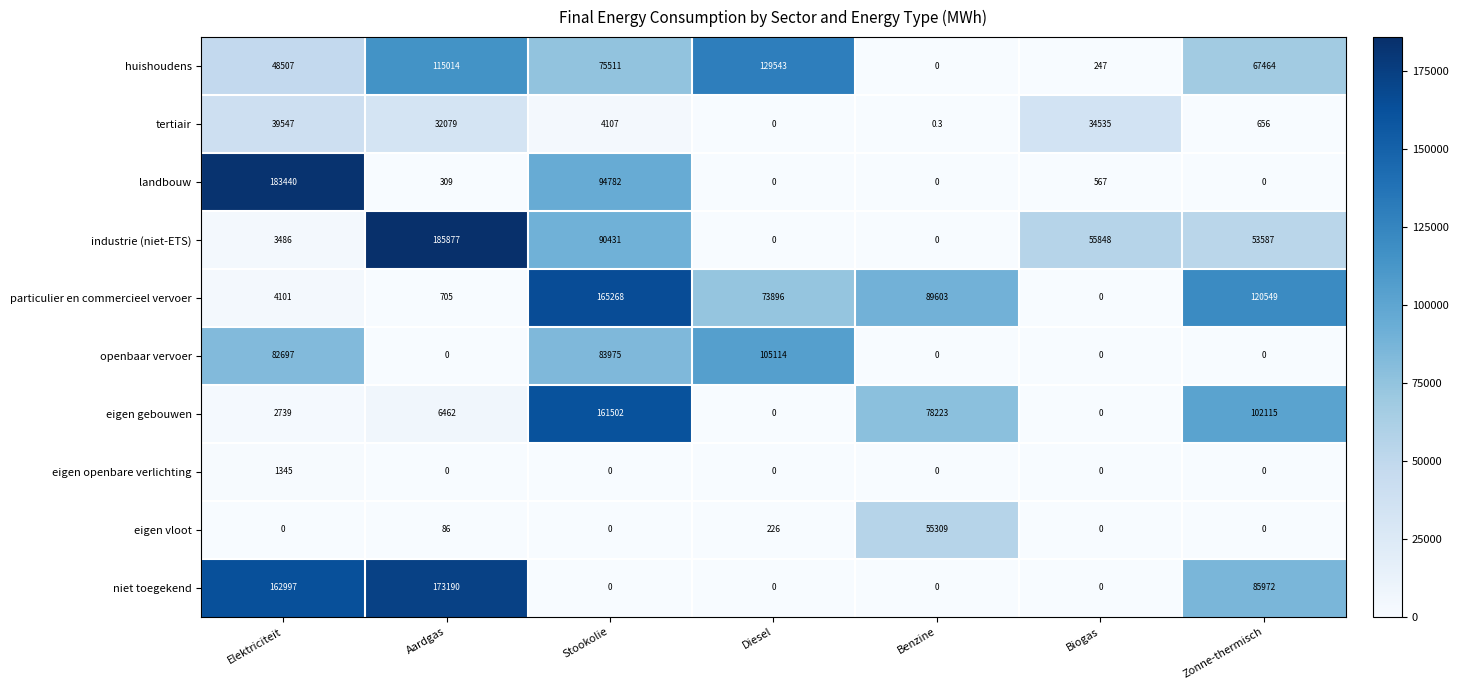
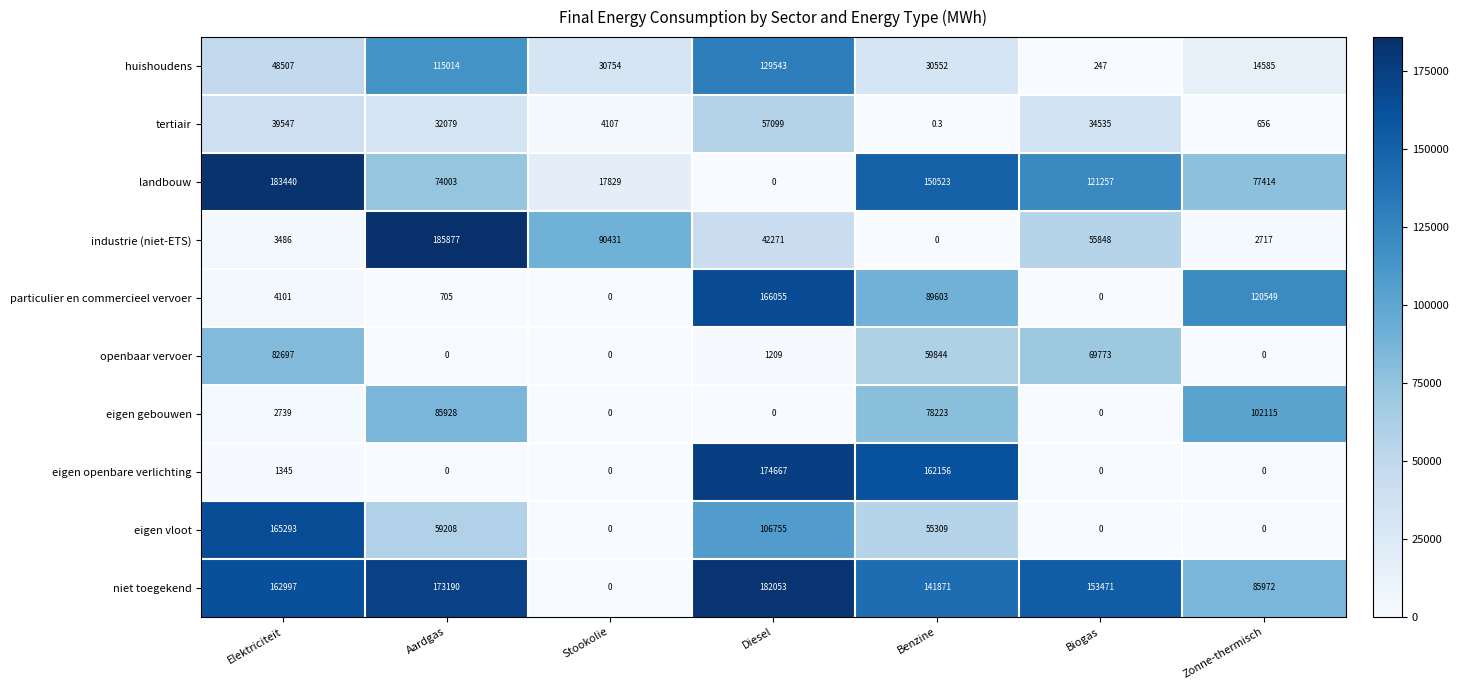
huishoudens, Stookolie: 75511 -> 30754
huishoudens, Benzine: 0 -> 30552
huishoudens, Zonne-thermisch: 67464 -> 14585
tertiair, Diesel: 0 -> 57099
landbouw, Aardgas: 309 -> 74003
landbouw, Stookolie: 94782 -> 17829
landbouw, Benzine: 0 -> 150523
landbouw, Biogas: 567 -> 121257
landbouw, Zonne-thermisch: 0 -> 77414
industrie (niet-ETS), Diesel: 0 -> 42271
industrie (niet-ETS), Zonne-thermisch: 53587 -> 2717
particulier en commercieel vervoer, Stookolie: 165268 -> 0
particulier en commercieel vervoer, Diesel: 73896 -> 166055
openbaar vervoer, Stookolie: 83975 -> 0
openbaar vervoer, Diesel: 105114 -> 1209
openbaar vervoer, Benzine: 0 -> 59844
openbaar vervoer, Biogas: 0 -> 69773
eigen gebouwen, Aardgas: 6462 -> 85928
eigen gebouwen, Stookolie: 161502 -> 0
eigen openbare verlichting, Diesel: 0 -> 174667
eigen openbare verlichting, Benzine: 0 -> 162156
eigen vloot, Elektriciteit: 0 -> 165293
eigen vloot, Aardgas: 86 -> 59208
eigen vloot, Diesel: 226 -> 106755
niet toegekend, Diesel: 0 -> 182053
niet toegekend, Benzine: 0 -> 141871
niet toegekend, Biogas: 0 -> 153471
